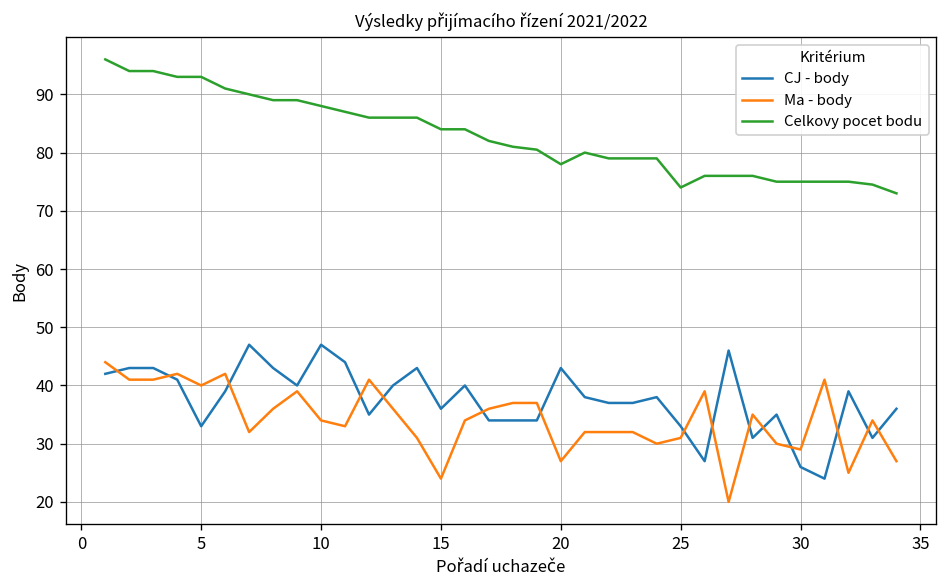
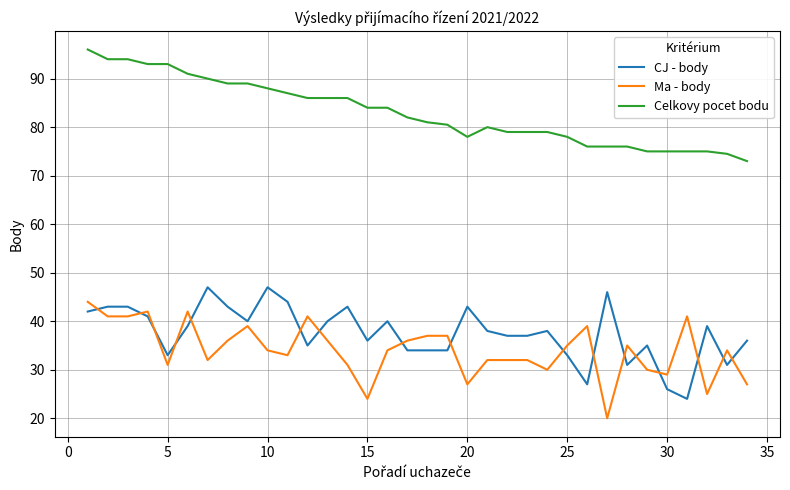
Ma - body, 5: 40 -> 31
Ma - body, 25: 31 -> 35
Celkovy pocet bodu, 25: 74 -> 78
